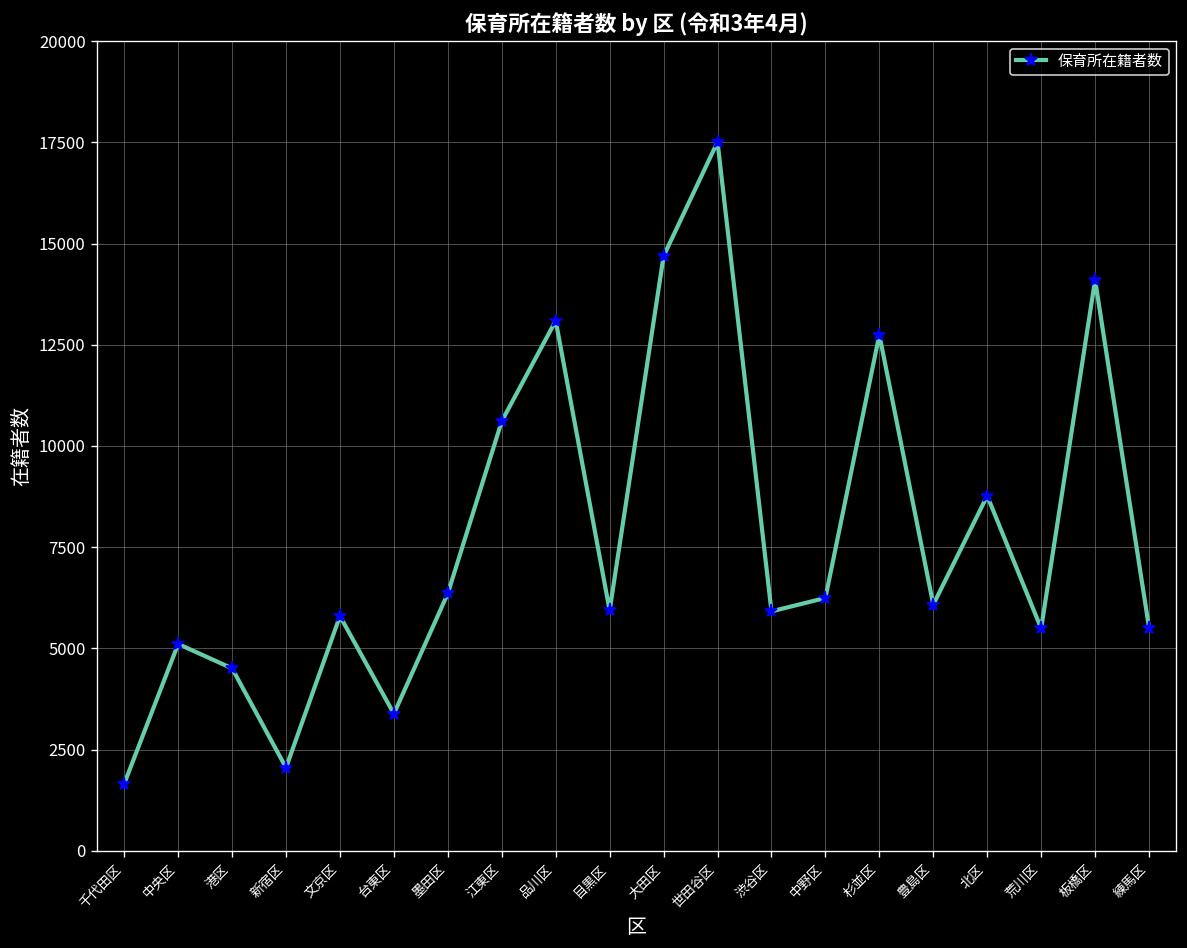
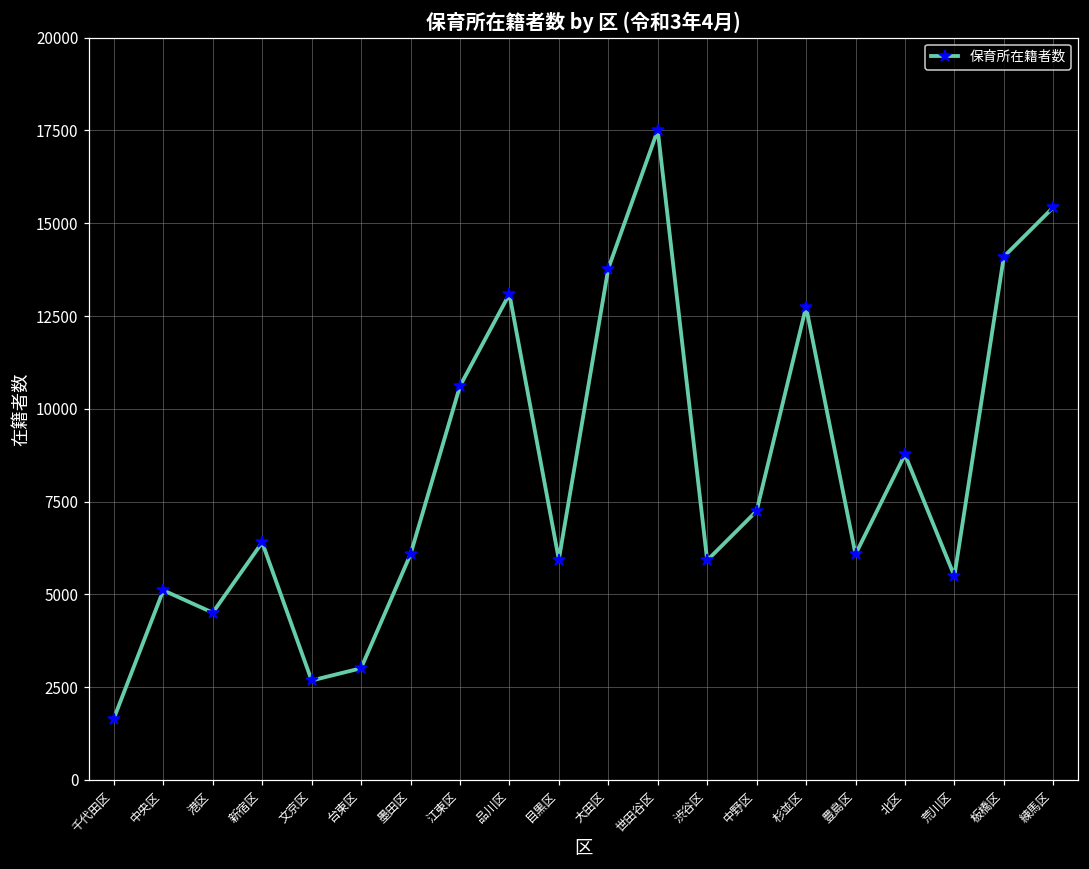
新宿区: 2100 -> 6400
文京区: 5800 -> 2700
台東区: 3400 -> 3000
墨田区: 6400 -> 6100
大田区: 14700 -> 13800
中野区: 6200 -> 7200
練馬区: 5500 -> 15400
